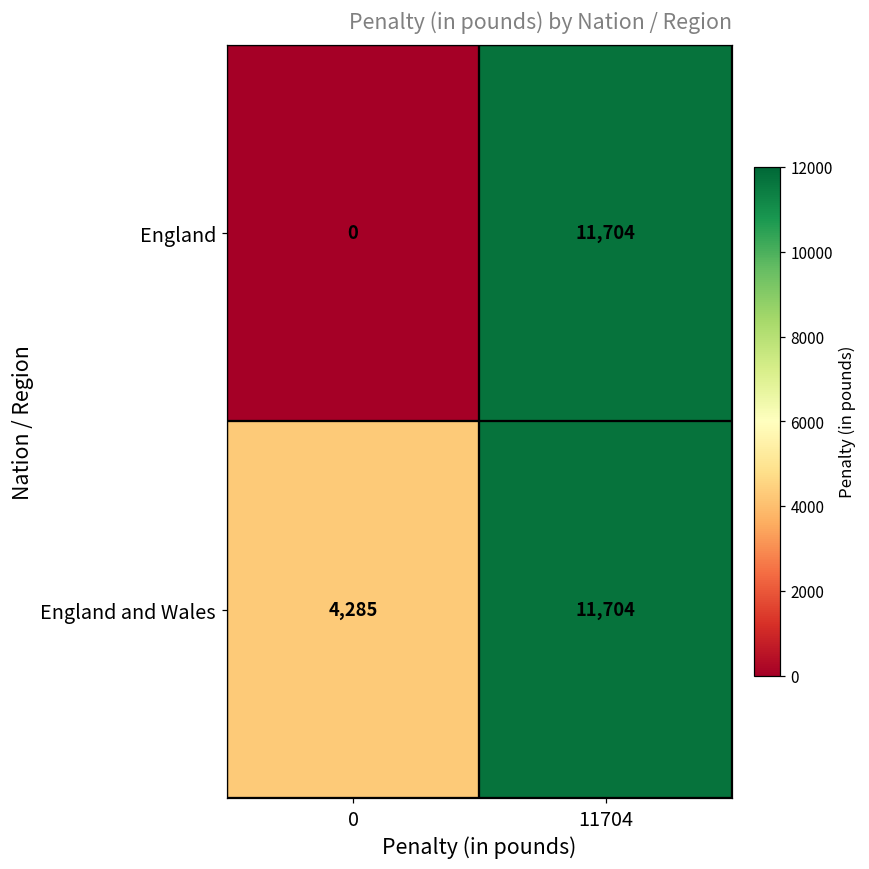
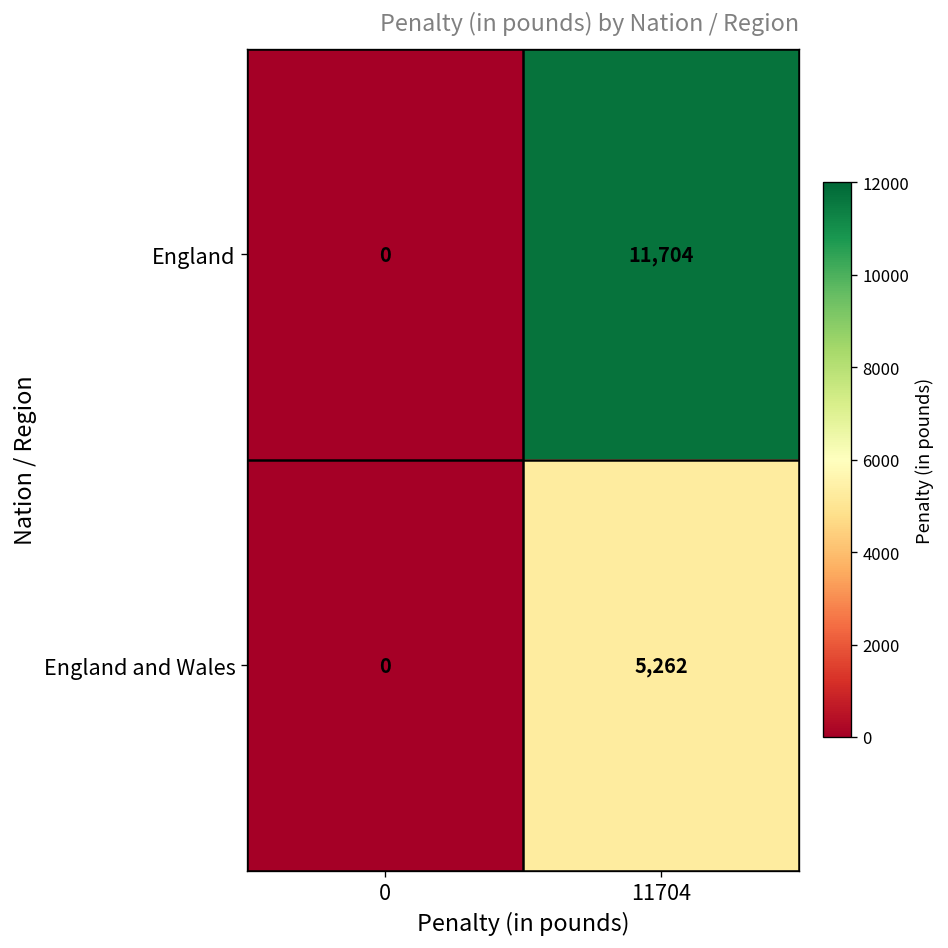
England and Wales, 0: 4,285 -> 0
England and Wales, 11704: 11,704 -> 5,262
